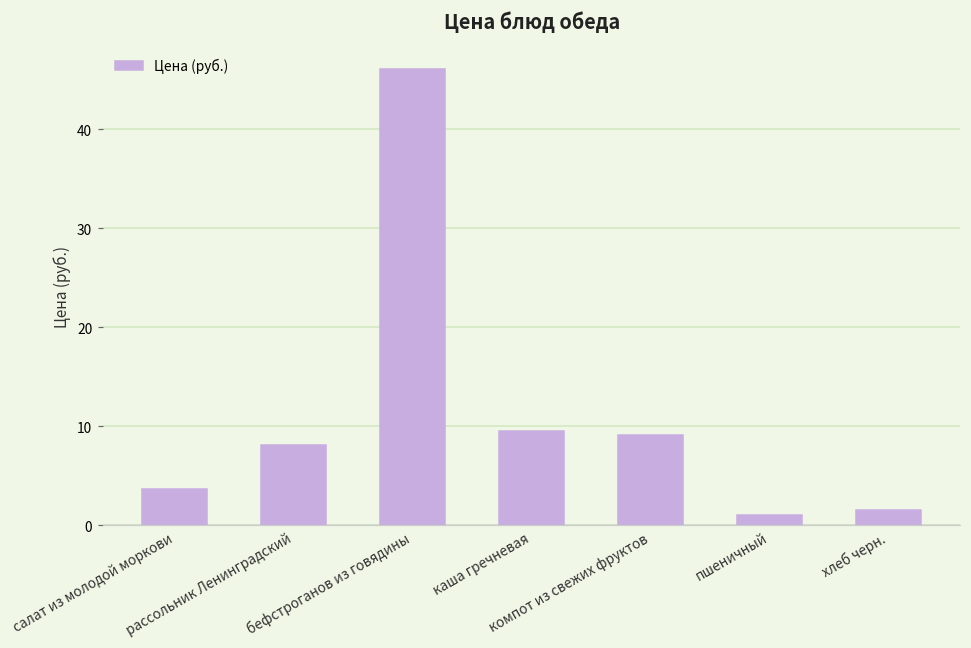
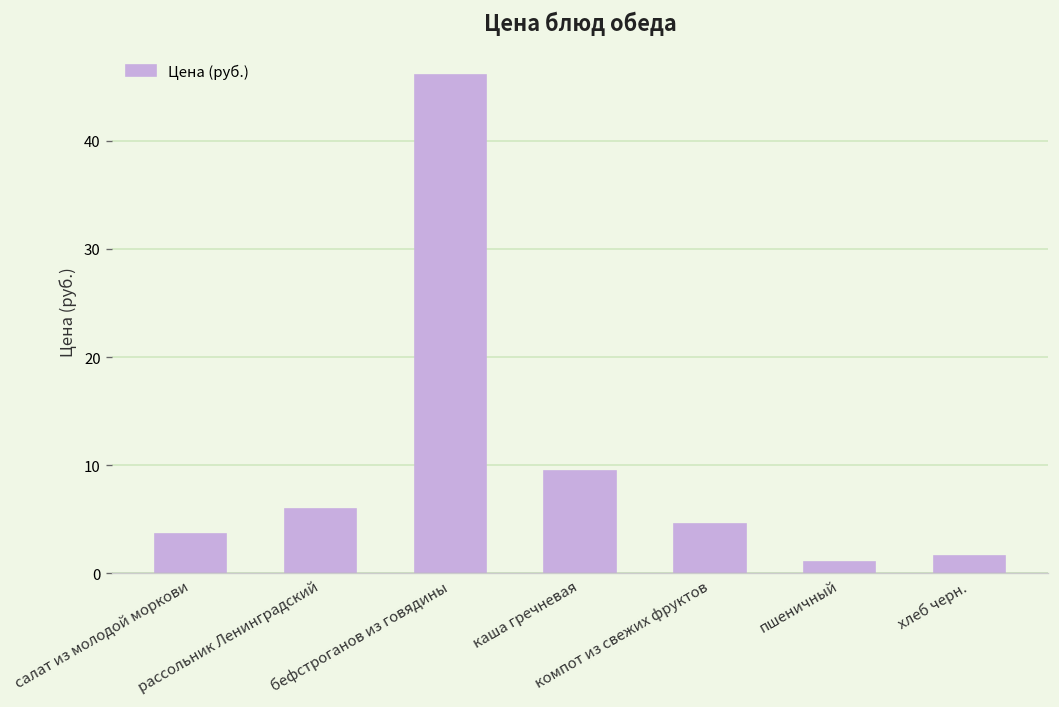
рассольник Ленинградский: 8 -> 6
компот из свежих фруктов: 9 -> 5
